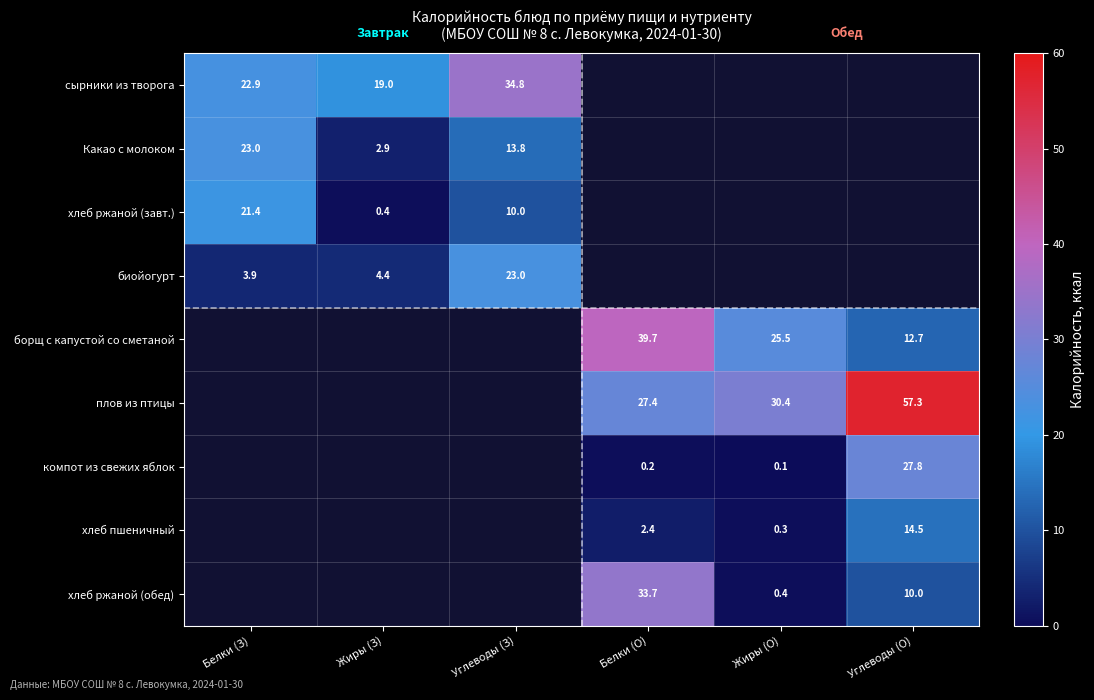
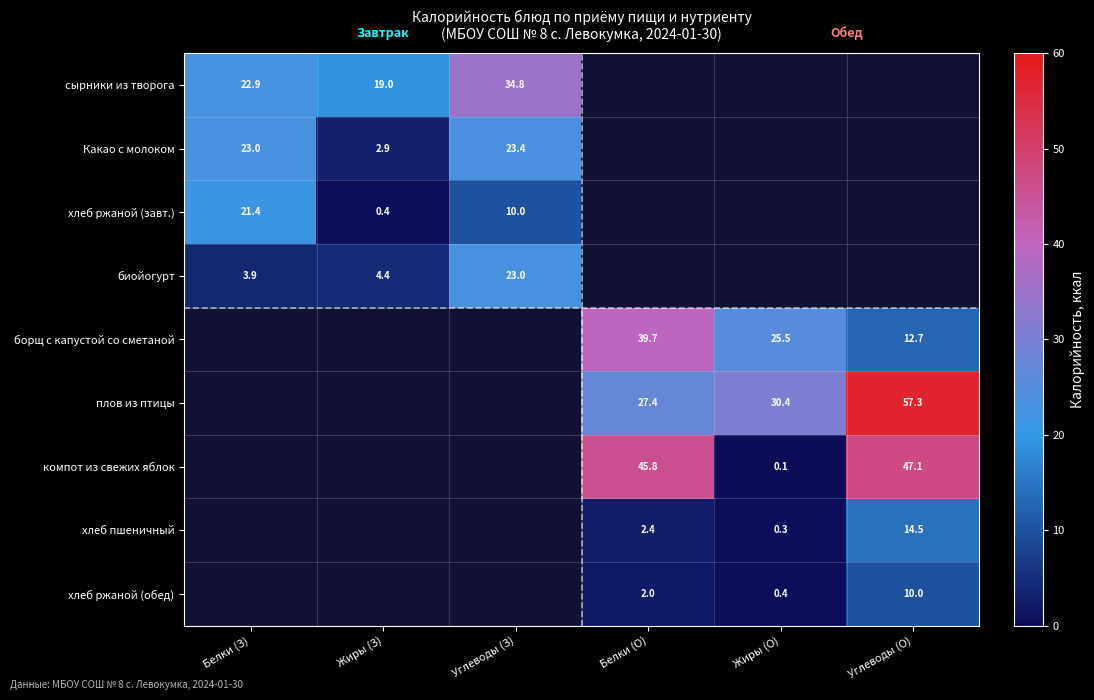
Какао с молоком, Углеводы (З): 13.8 -> 23.4
компот из свежих яблок, Белки (О): 0.2 -> 45.8
компот из свежих яблок, Углеводы (О): 27.8 -> 47.1
хлеб ржаной (обед), Белки (О): 33.7 -> 2.0
